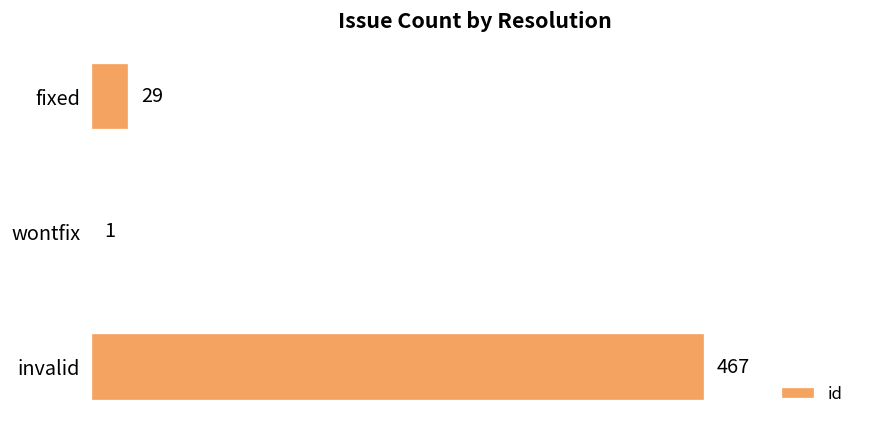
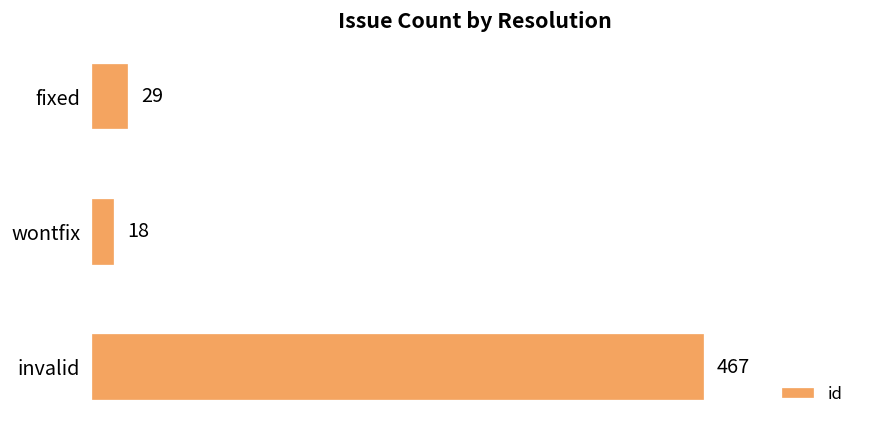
wontfix: 1 -> 18
